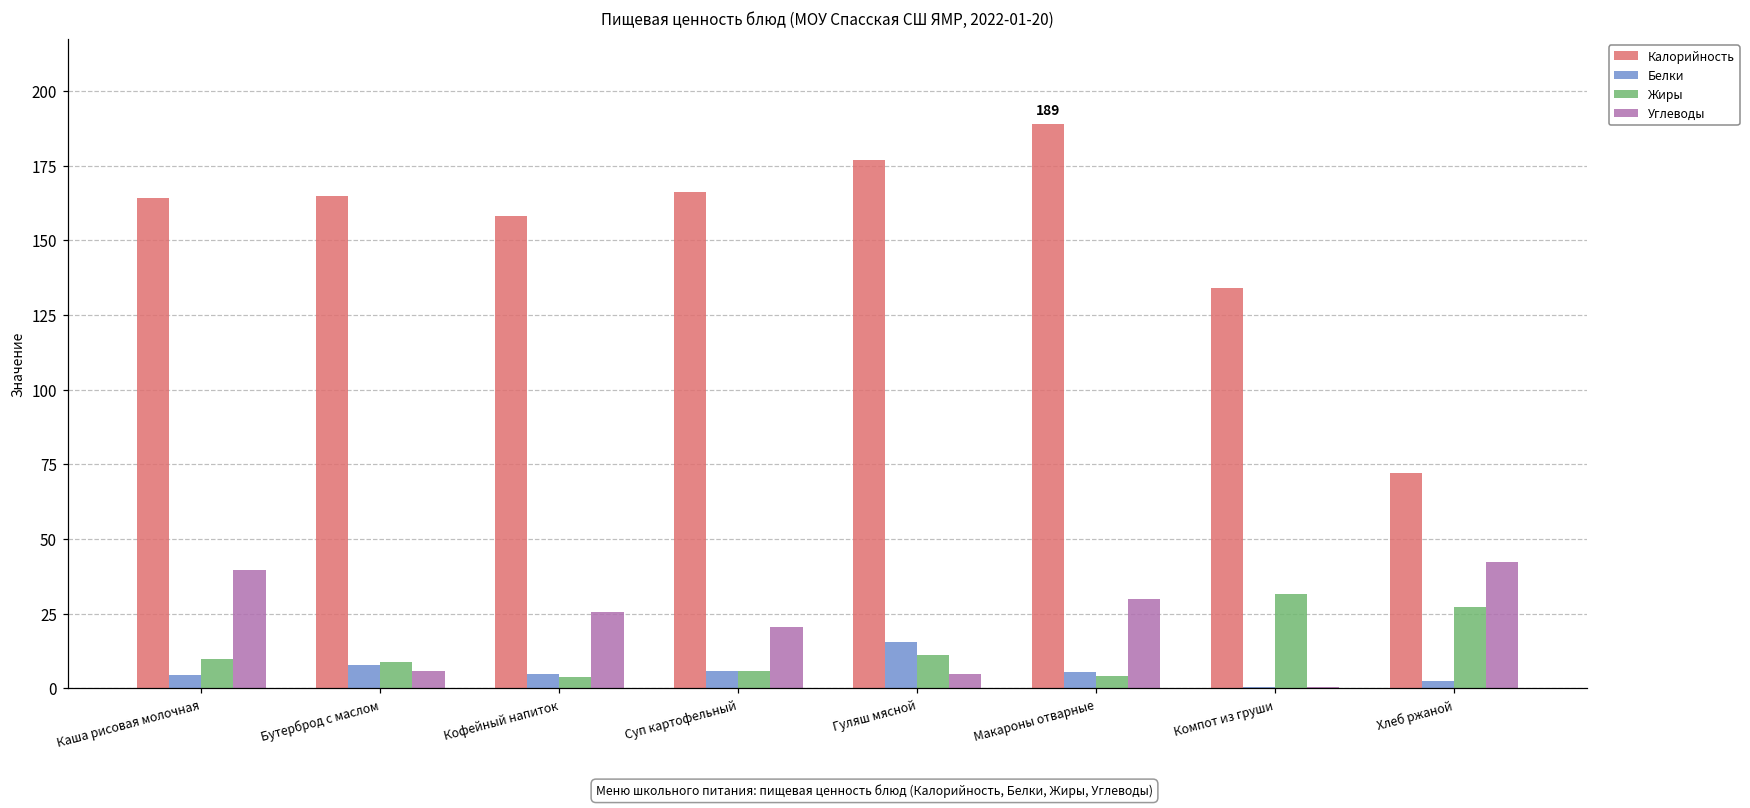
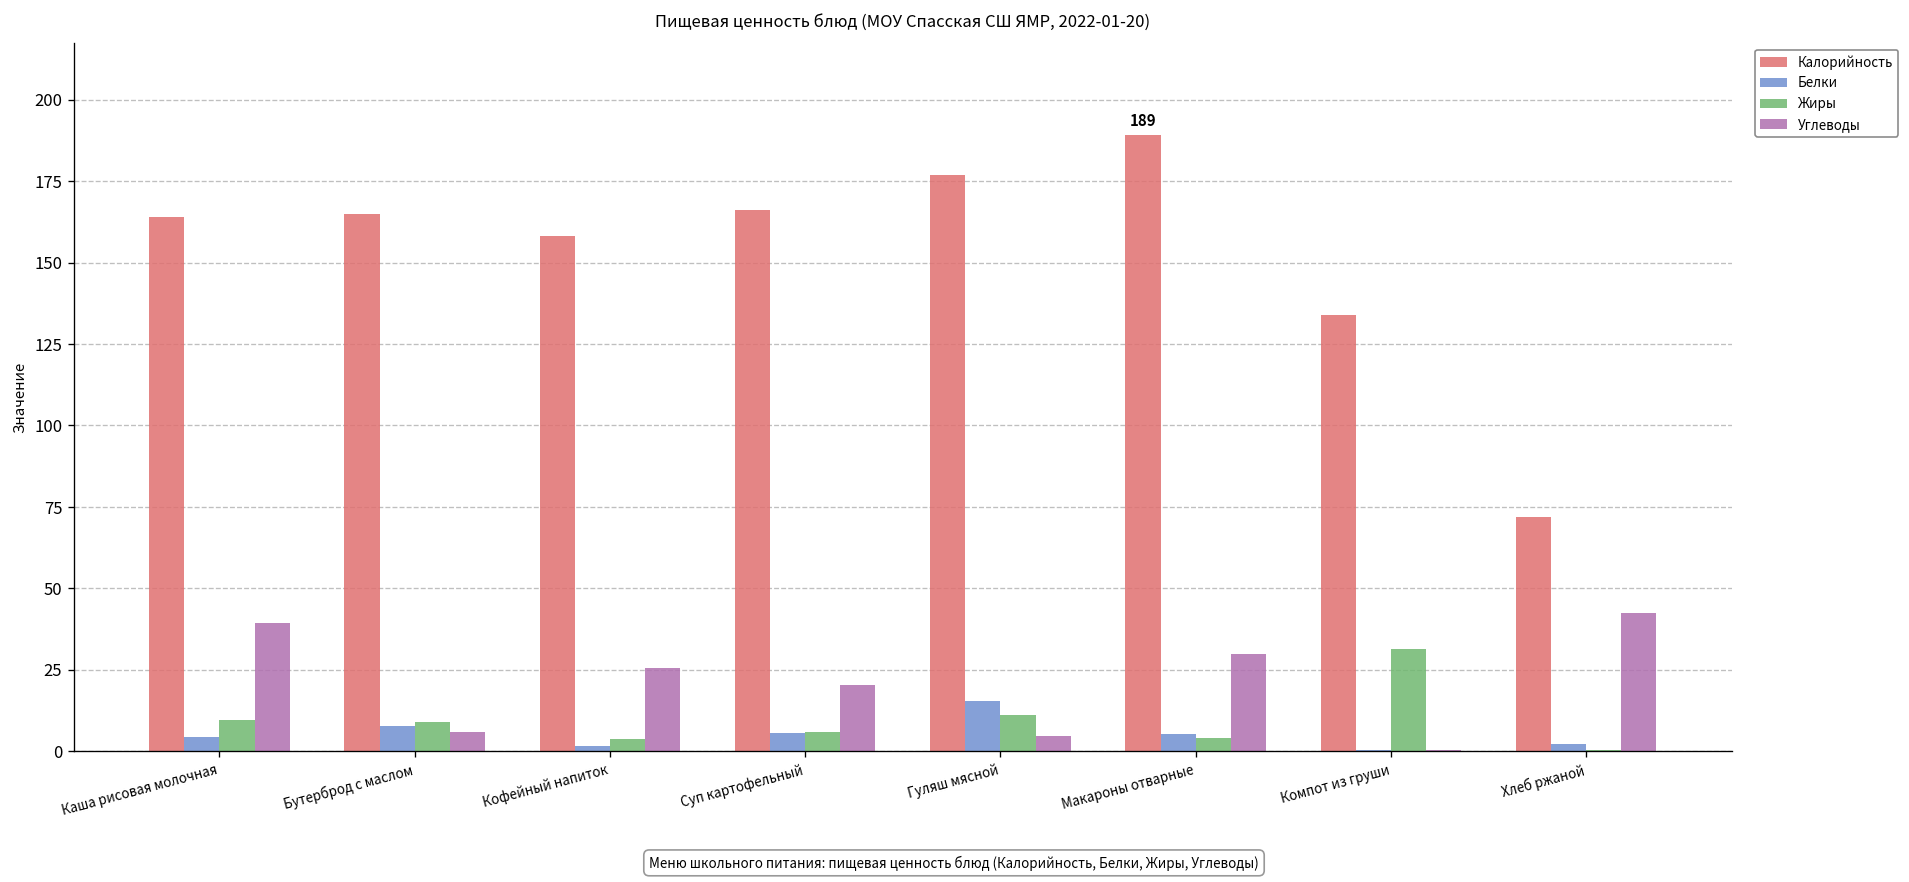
Белки, Кофейный напиток: 5 -> 2
Жиры, Хлеб ржаной: 27 -> 0
